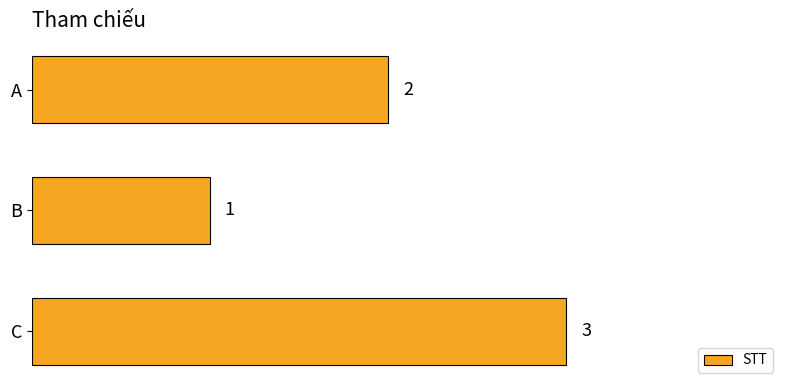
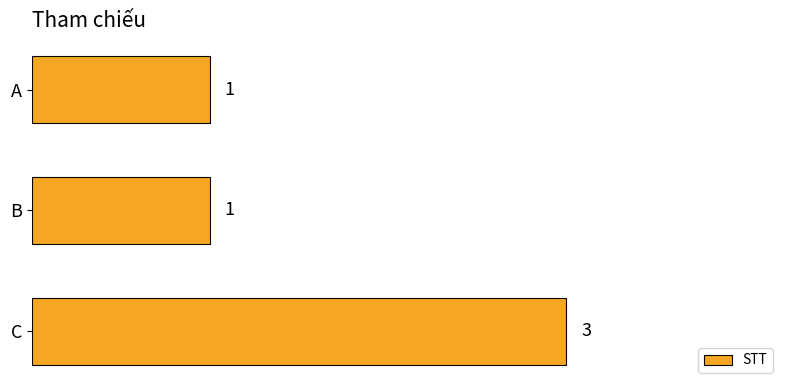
A: 2 -> 1
